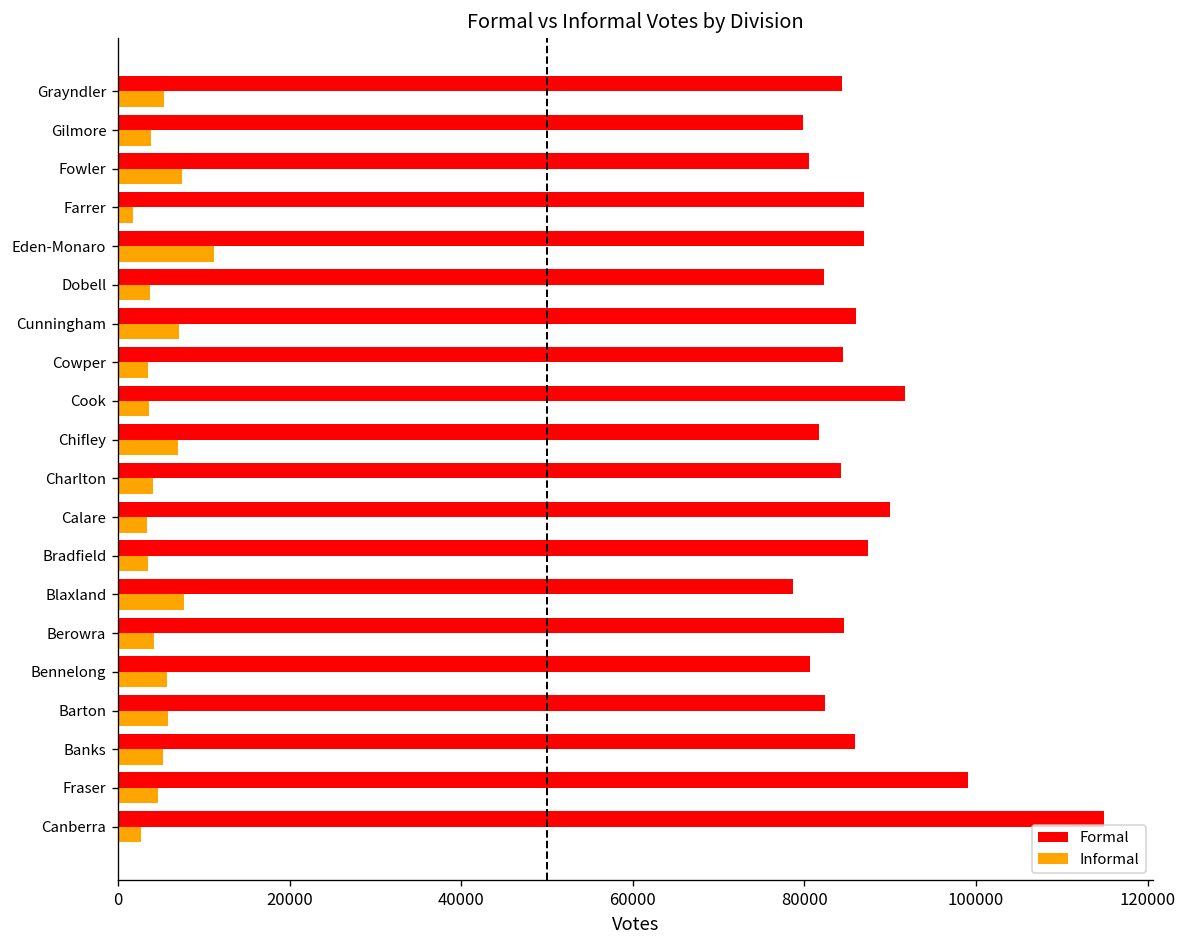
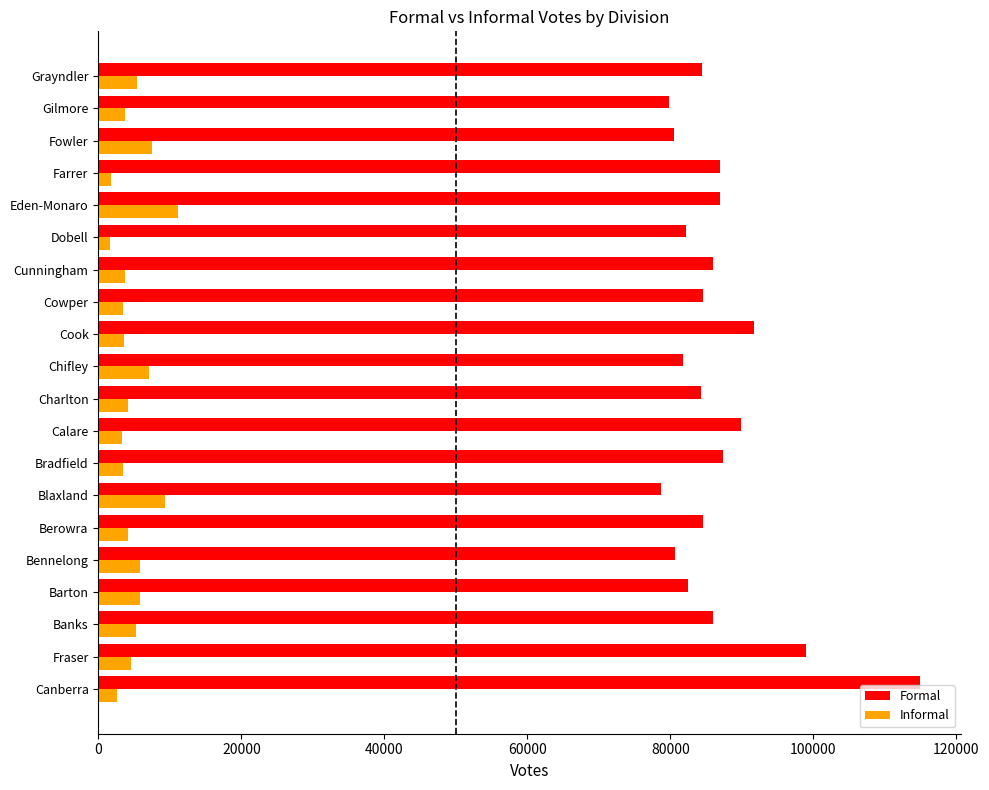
Informal, Dobell: 4000 -> 2000
Informal, Cunningham: 7000 -> 4000
Informal, Blaxland: 8000 -> 9000
